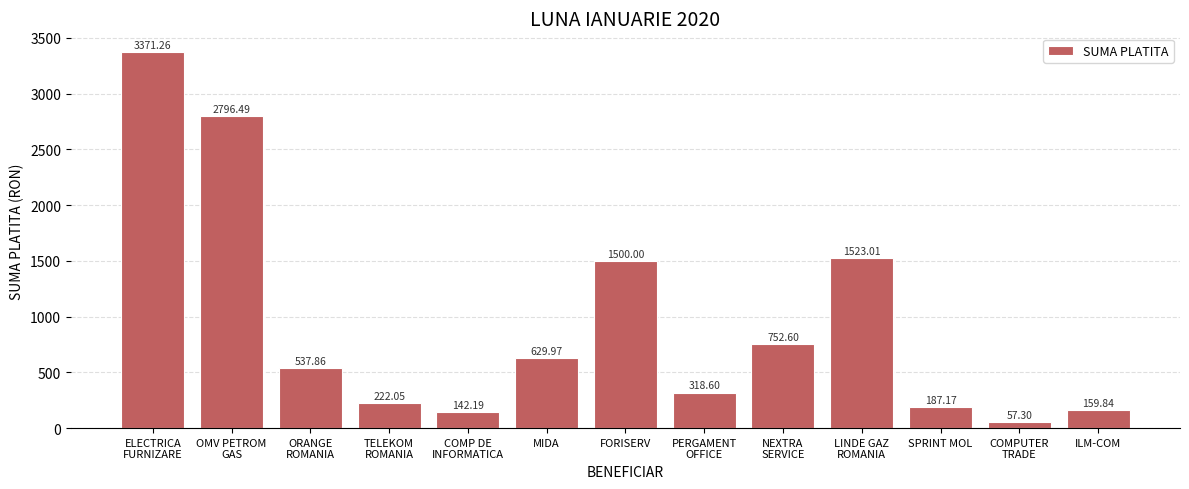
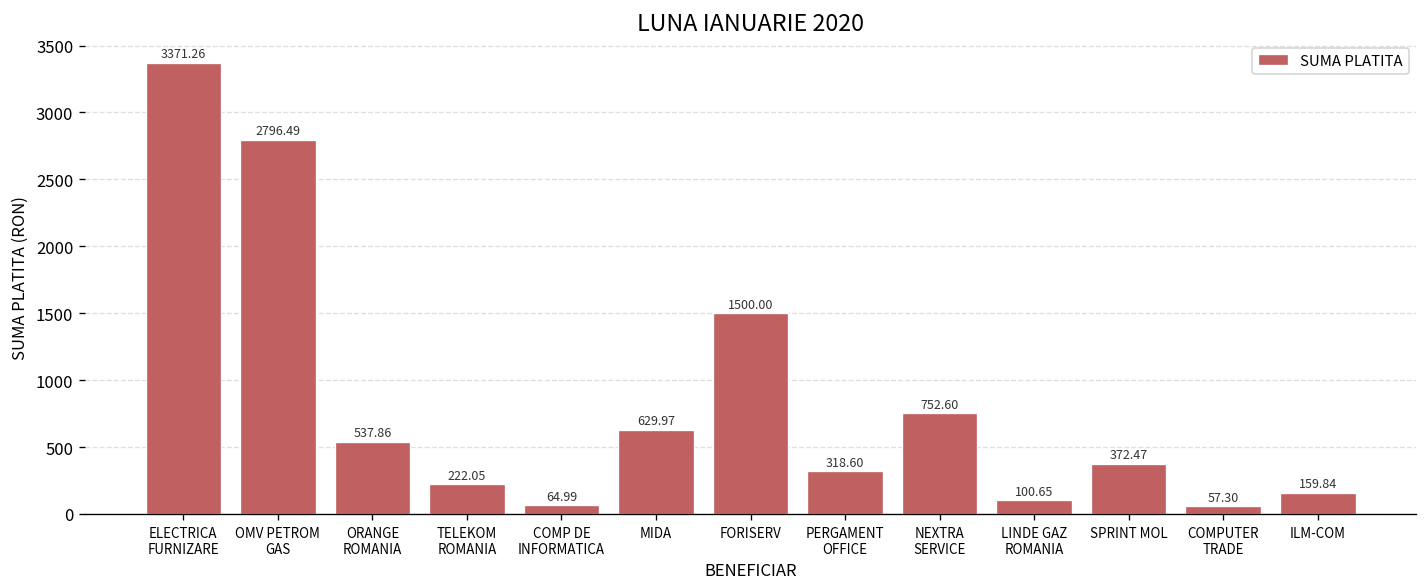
COMP DE INFORMATICA: 142.19 -> 64.99
LINDE GAZ ROMANIA: 1523.01 -> 100.65
SPRINT MOL: 187.17 -> 372.47
